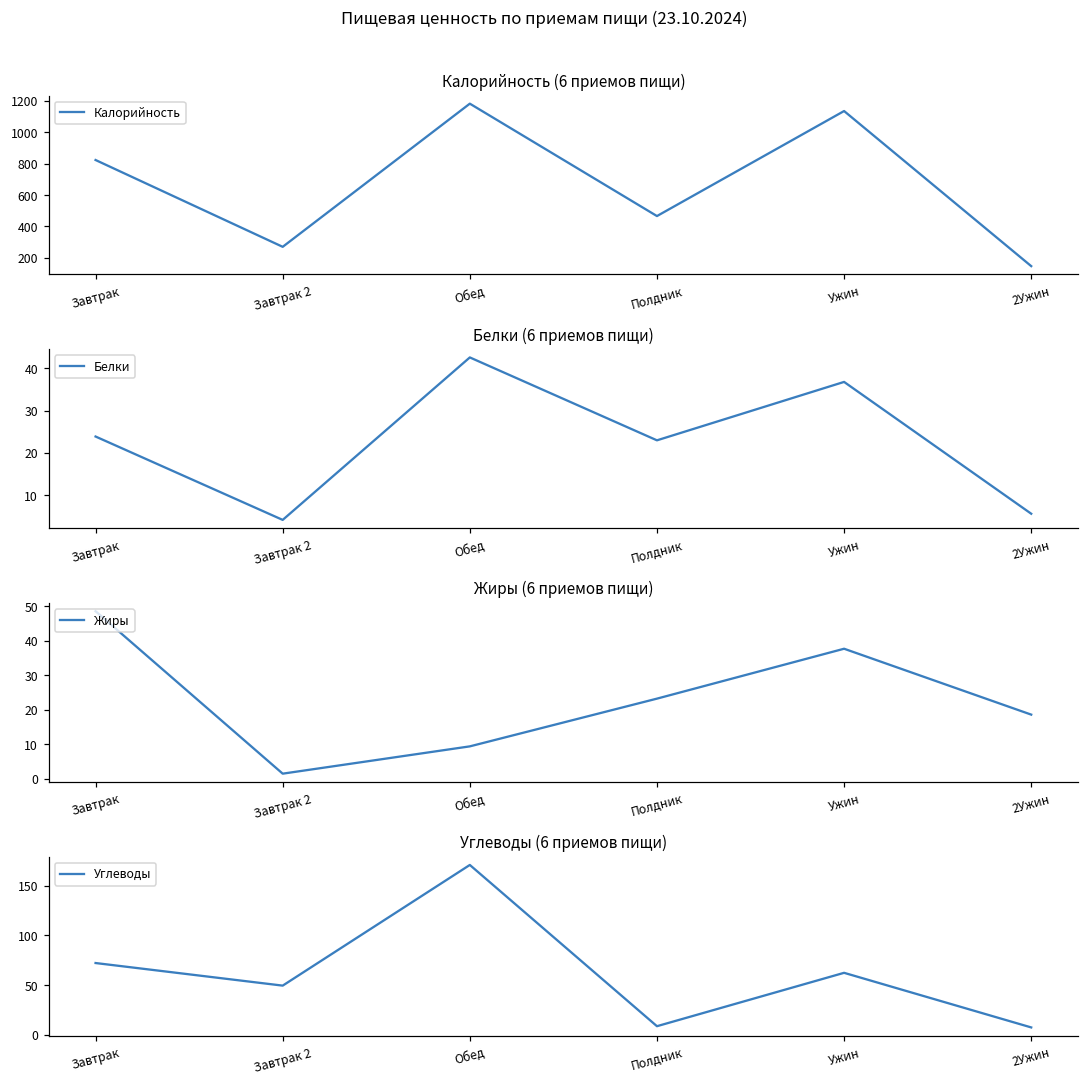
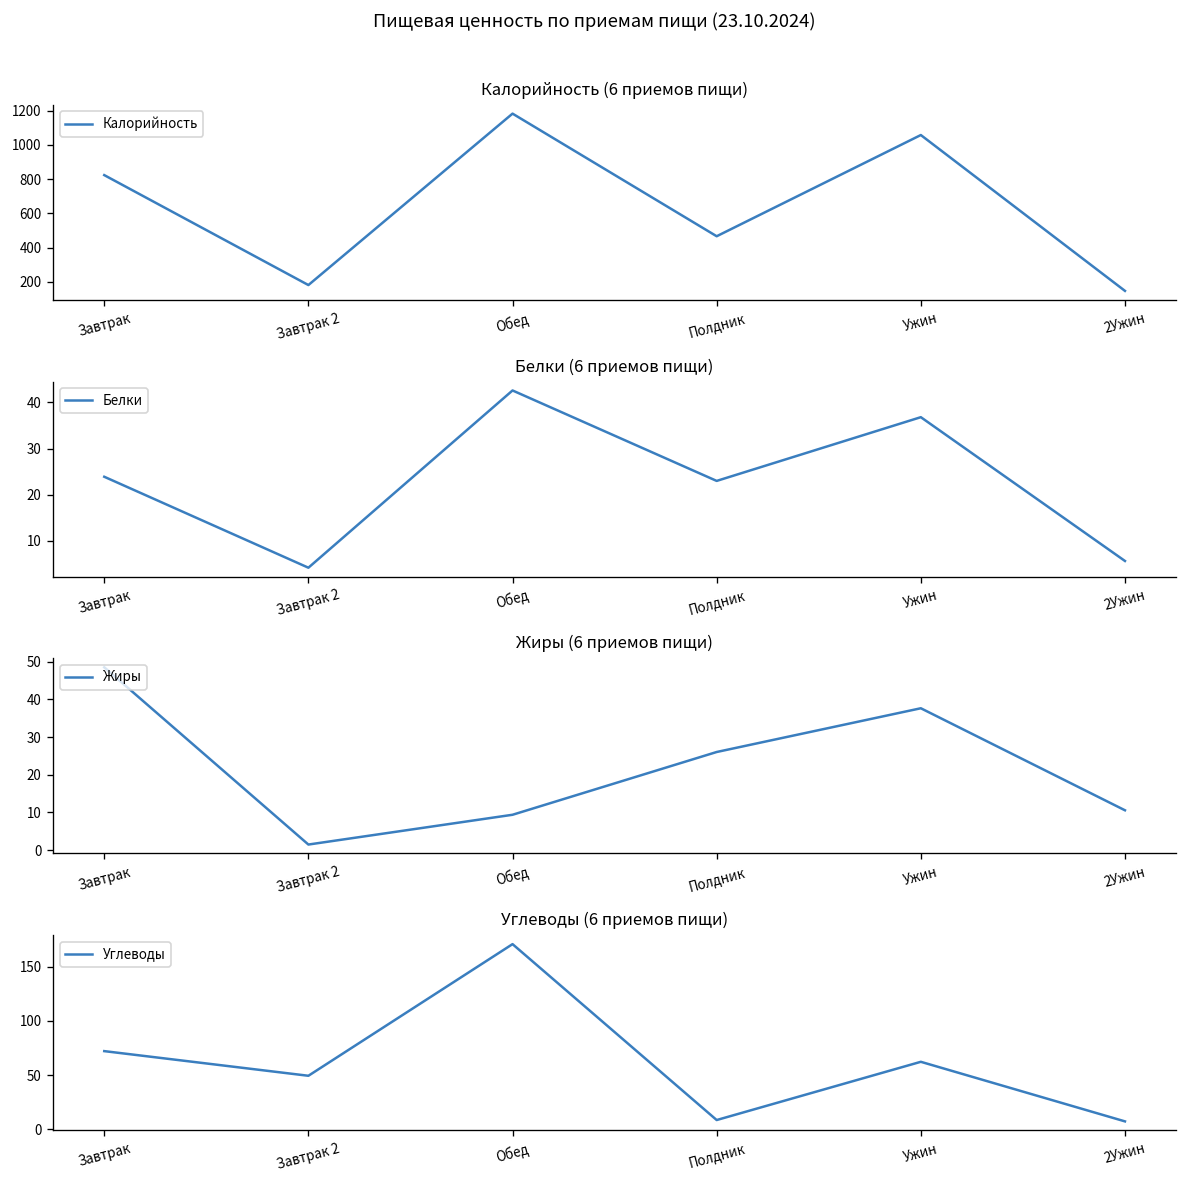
Калорийность (6 приемов пищи), Завтрак 2: 270 -> 180
Калорийность (6 приемов пищи), Ужин: 1140 -> 1060
Жиры (6 приемов пищи), Полдник: 23 -> 26
Жиры (6 приемов пищи), 2Ужин: 19 -> 11
